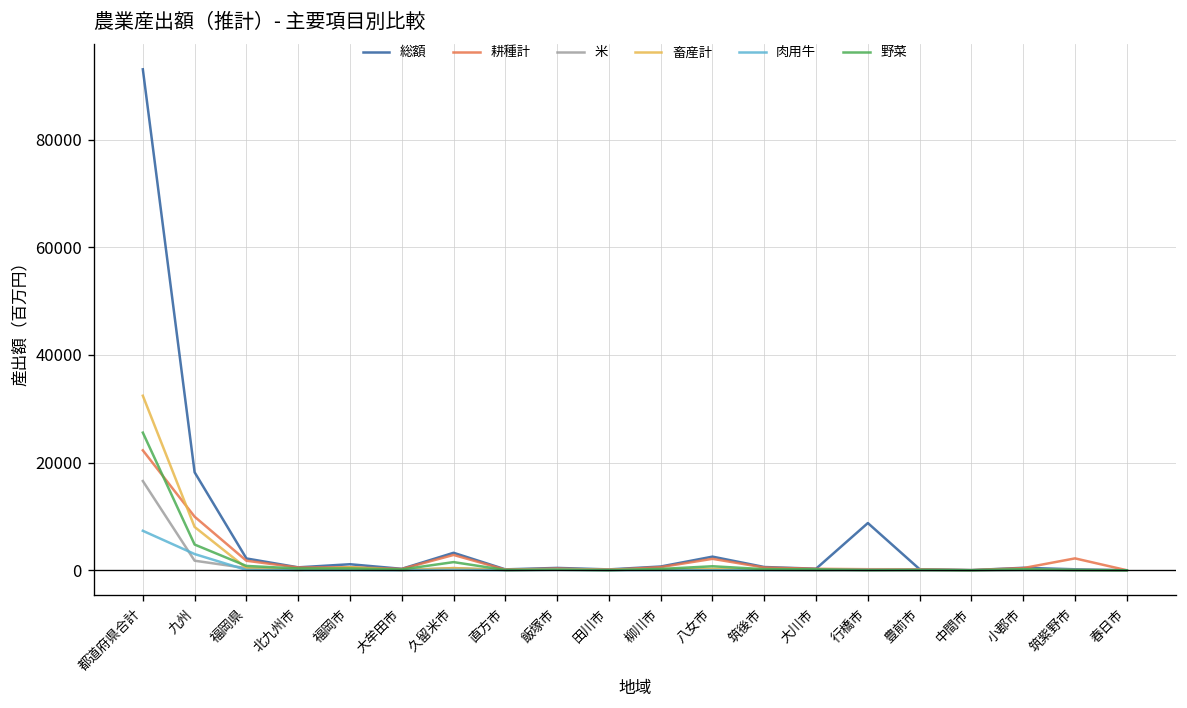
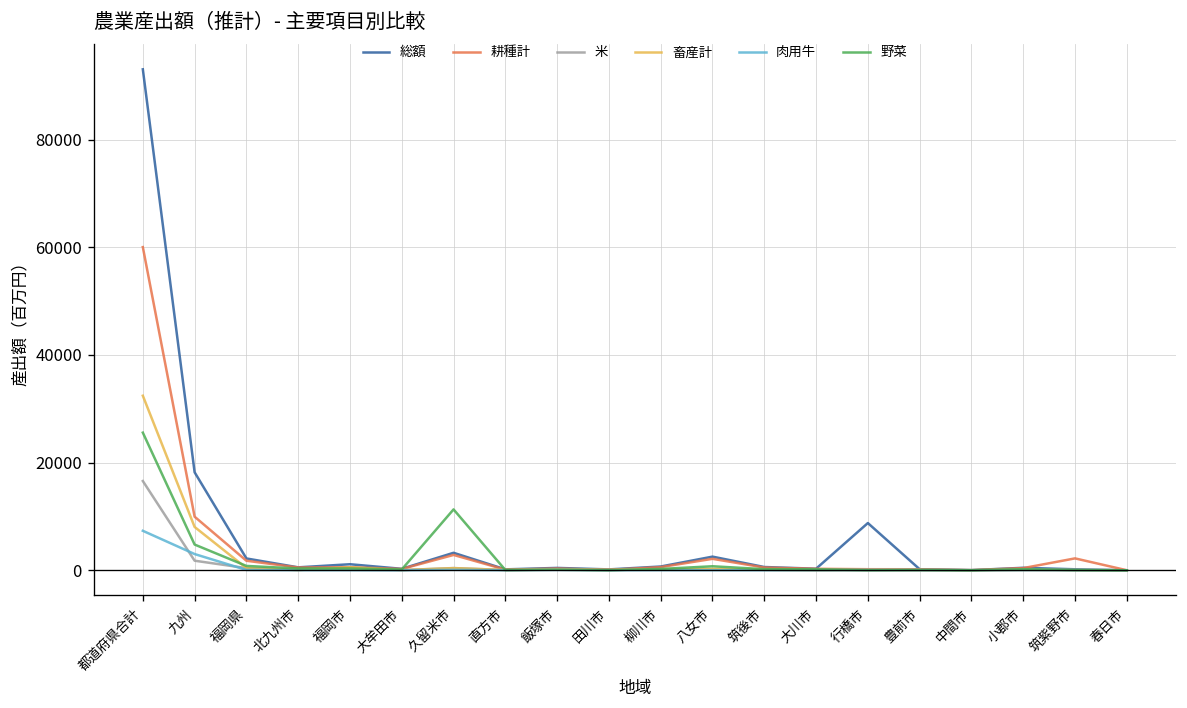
耕種計, 都道府県合計: 22000 -> 60000
野菜, 久留米市: 2000 -> 11000
